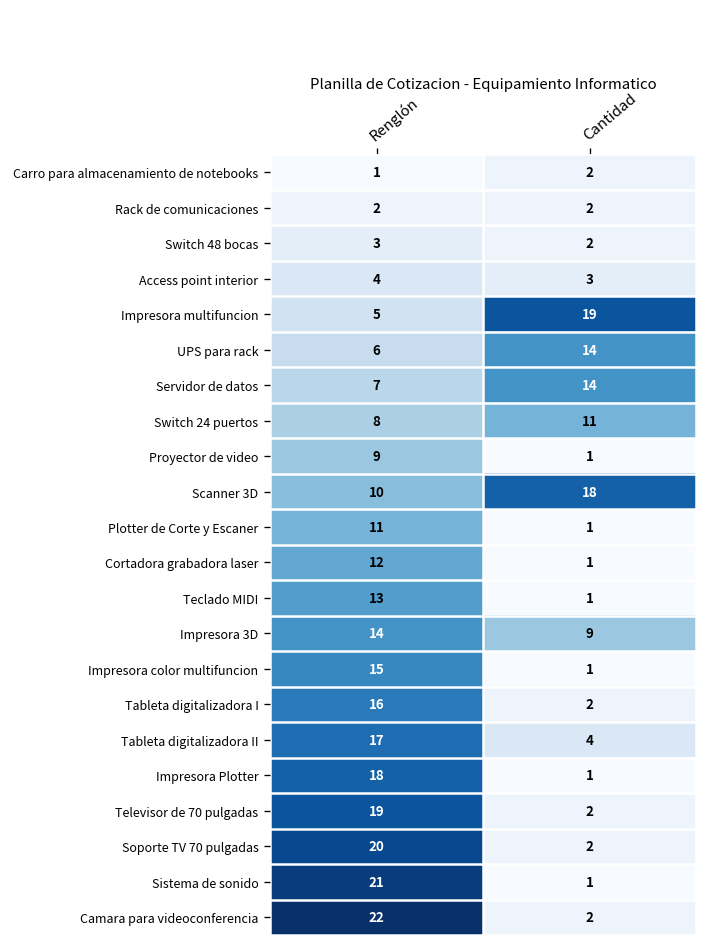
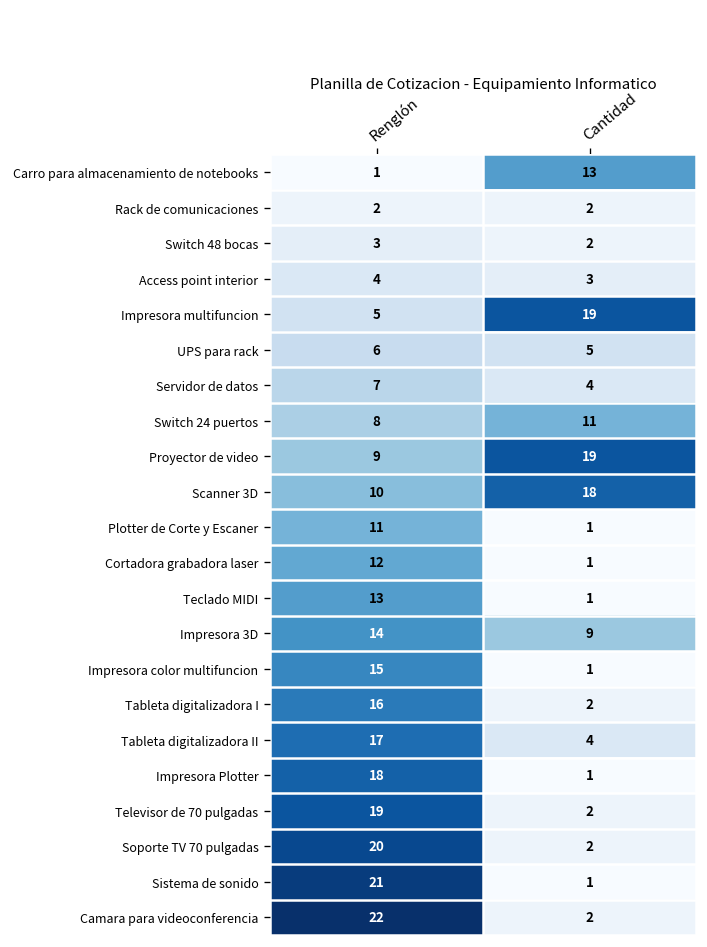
Carro para almacenamiento de notebooks, Cantidad: 2 -> 13
UPS para rack, Cantidad: 14 -> 5
Servidor de datos, Cantidad: 14 -> 4
Proyector de video, Cantidad: 1 -> 19
